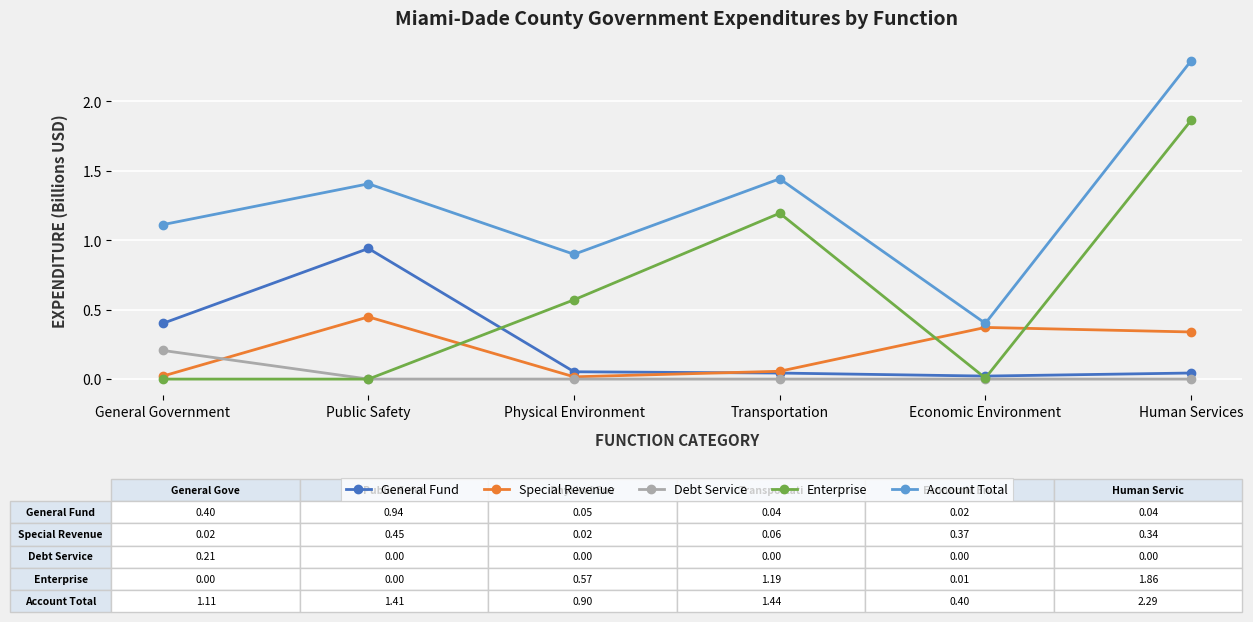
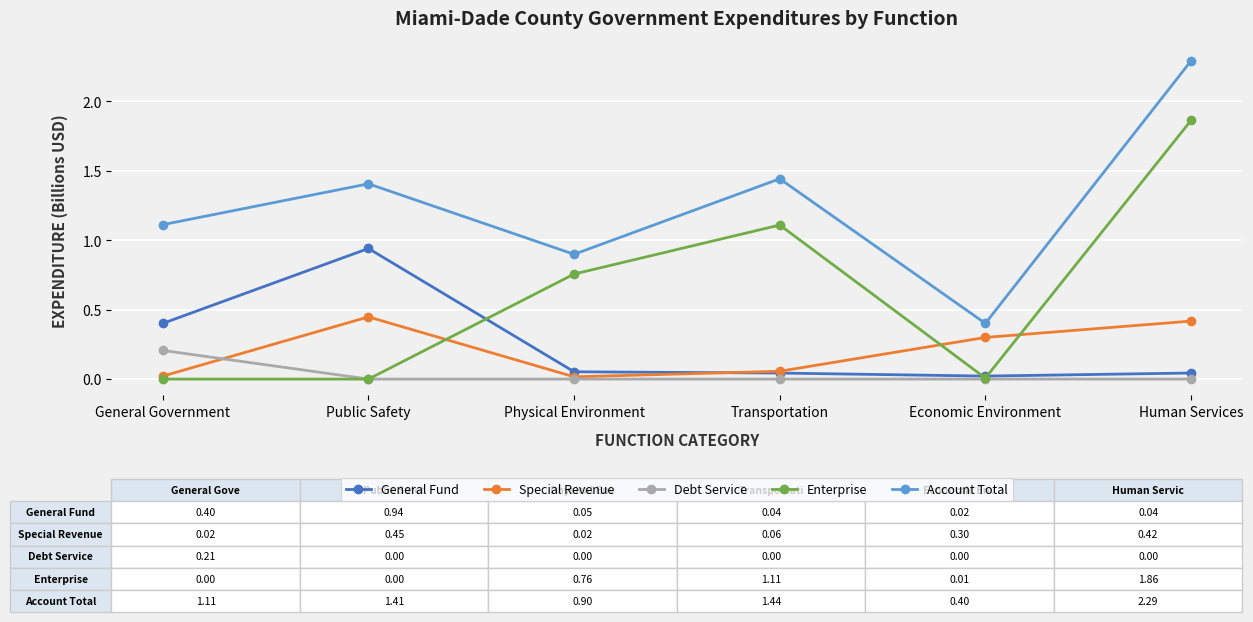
Enterprise, Physical Environment: 0.57 -> 0.76
Enterprise, Transportation: 1.19 -> 1.11
Special Revenue, Economic Environment: 0.37 -> 0.30
Special Revenue, Human Services: 0.34 -> 0.42
